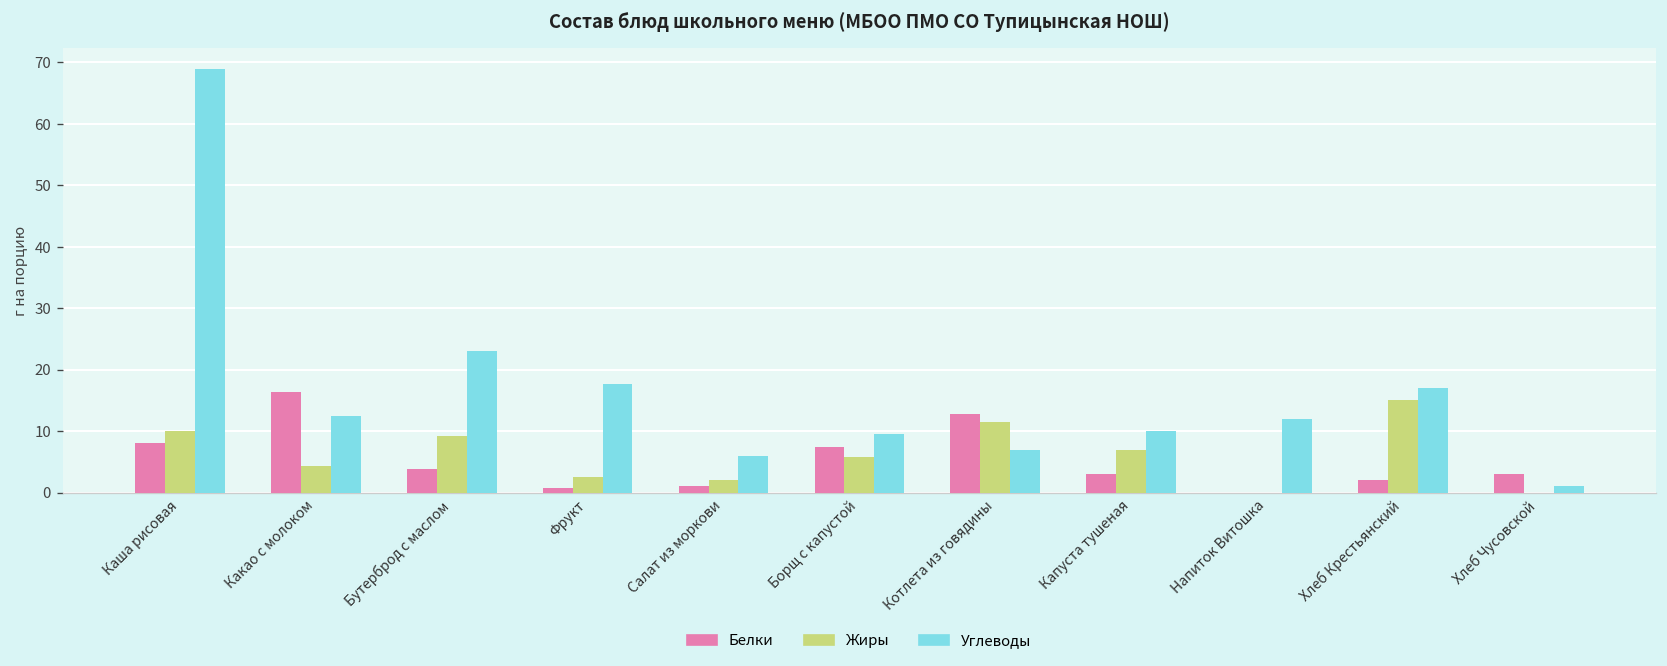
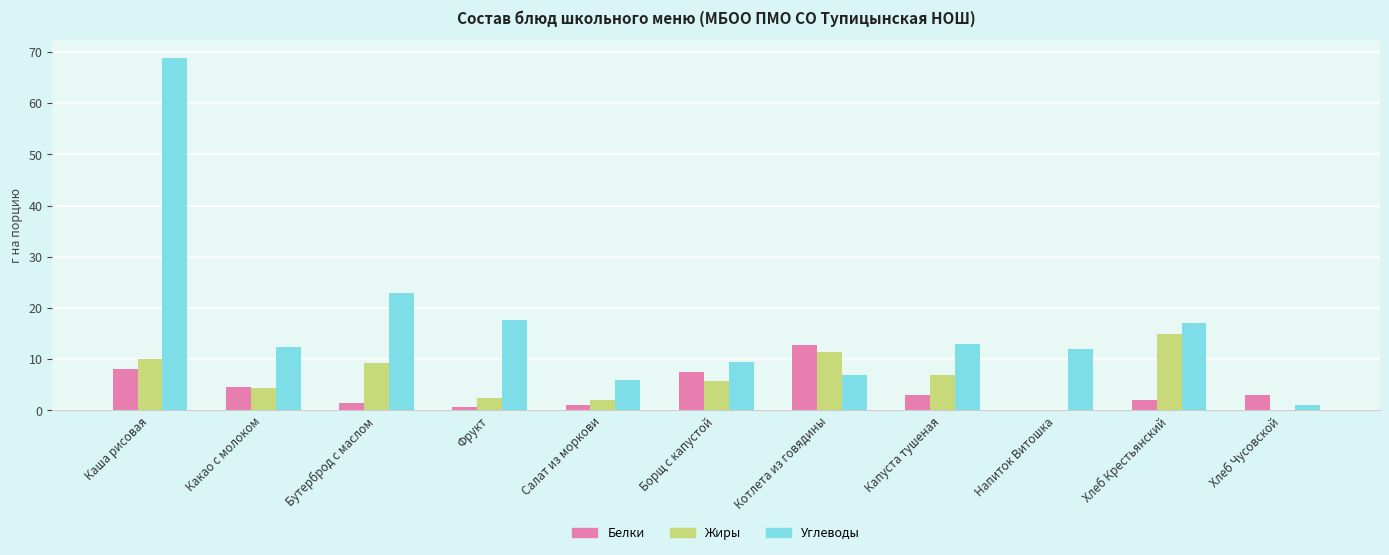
Белки, Какао с молоком: 16 -> 5
Белки, Бутерброд с маслом: 4 -> 1
Углеводы, Капуста тушеная: 10 -> 13
